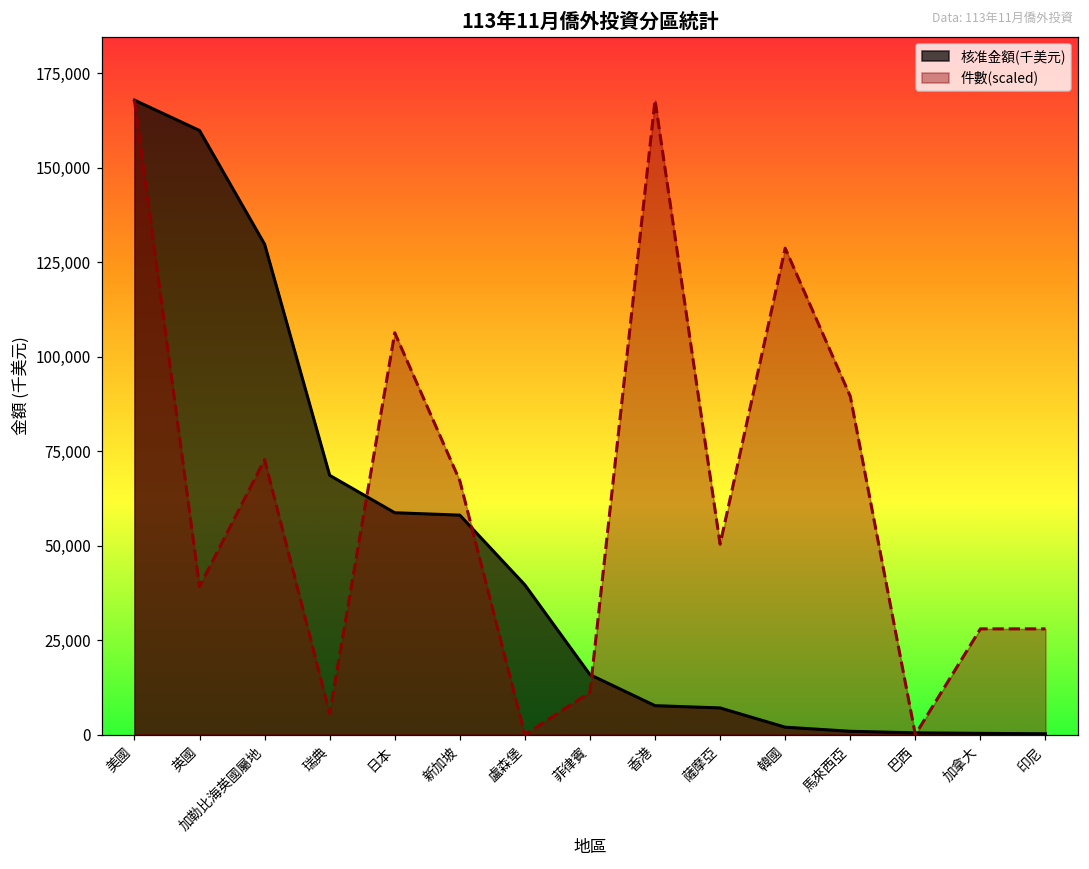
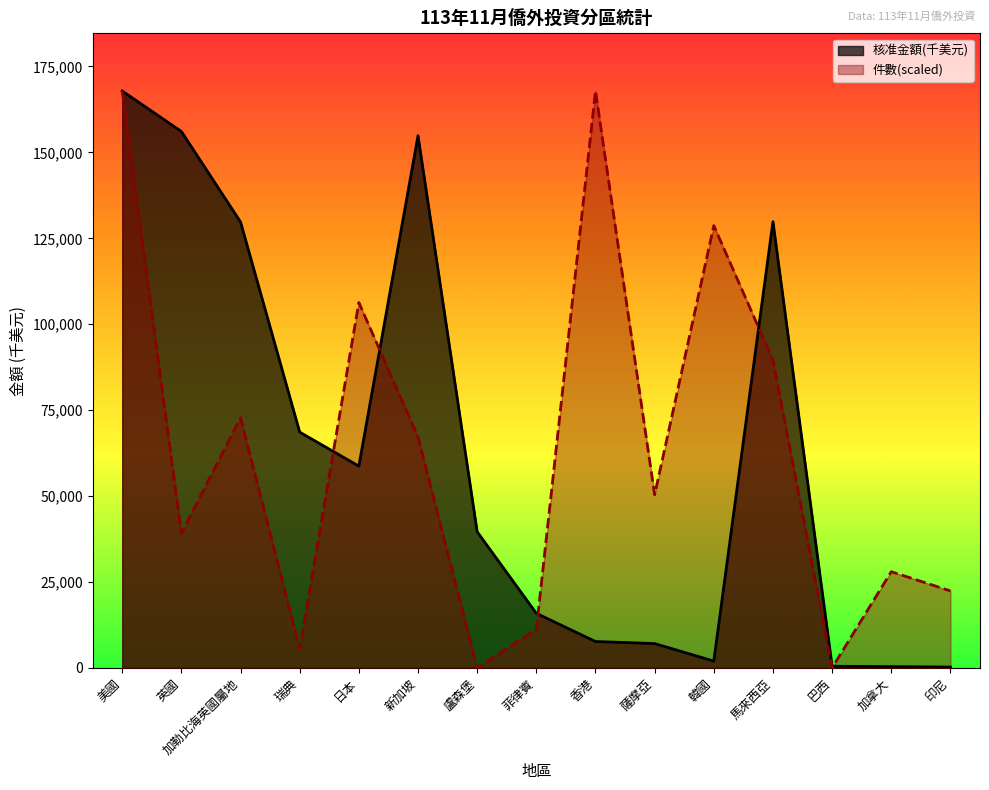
核准金額(千美元), 英國: 160,000 -> 156,000
核准金額(千美元), 新加坡: 58,000 -> 155,000
核准金額(千美元), 馬來西亞: 1,000 -> 130,000
件數(scaled), 印尼: 28,000 -> 22,000
